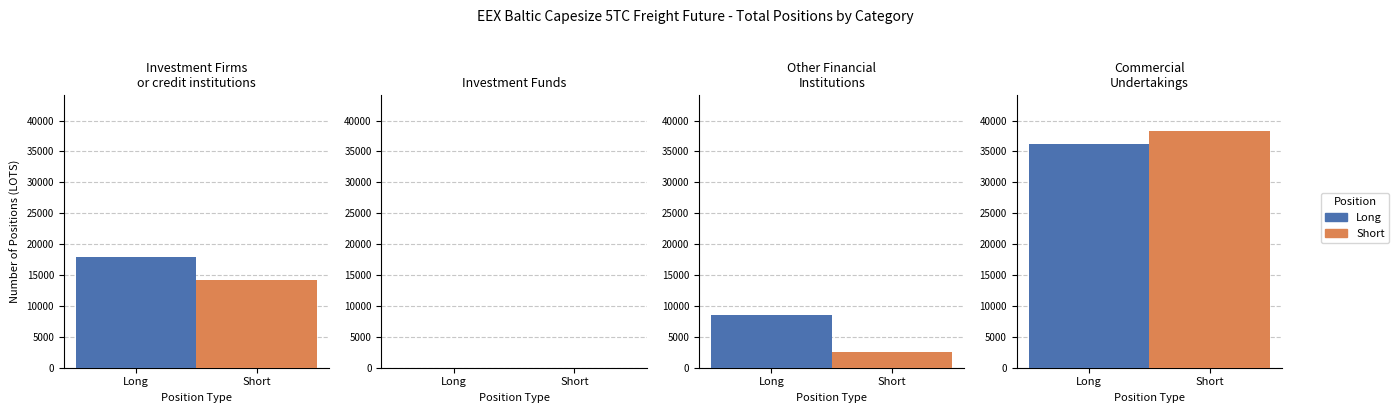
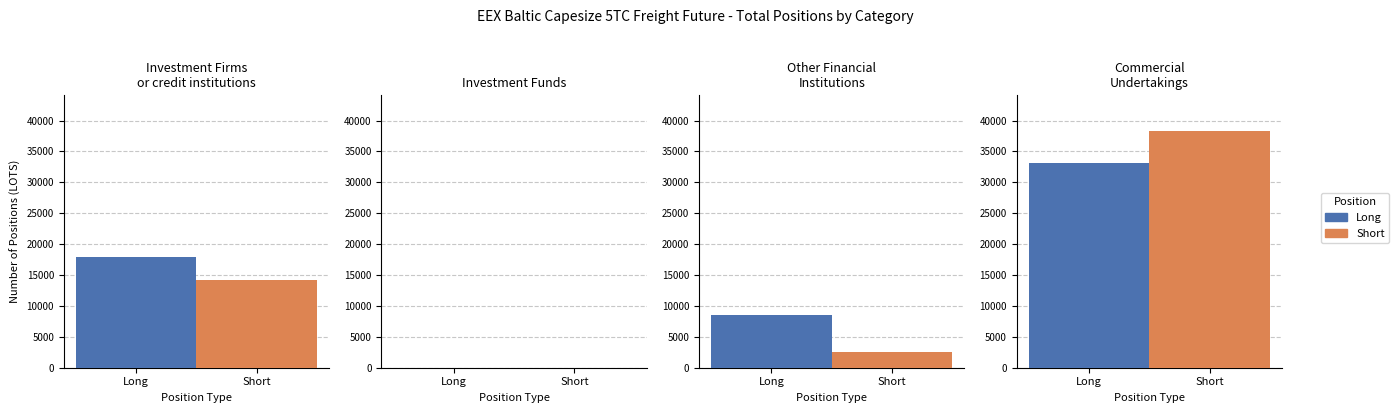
Commercial Undertakings, Long: 36000 -> 33000
